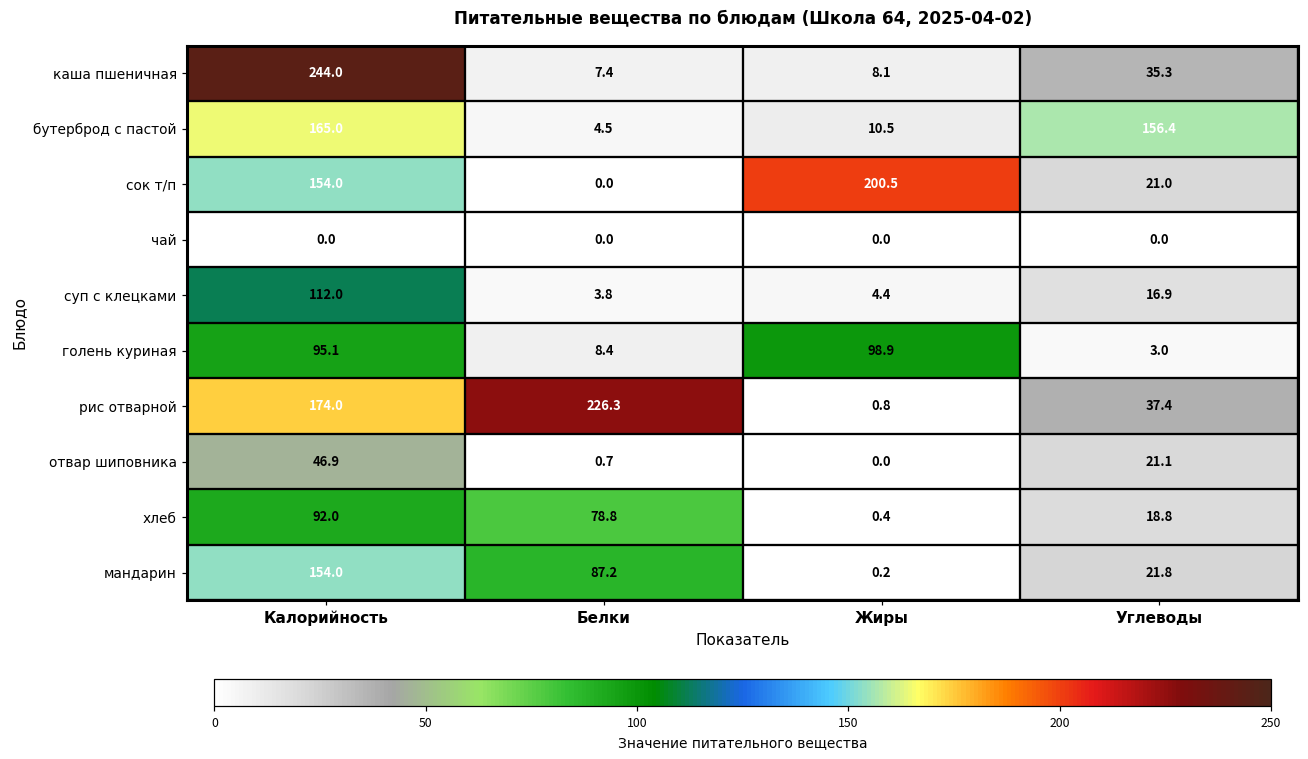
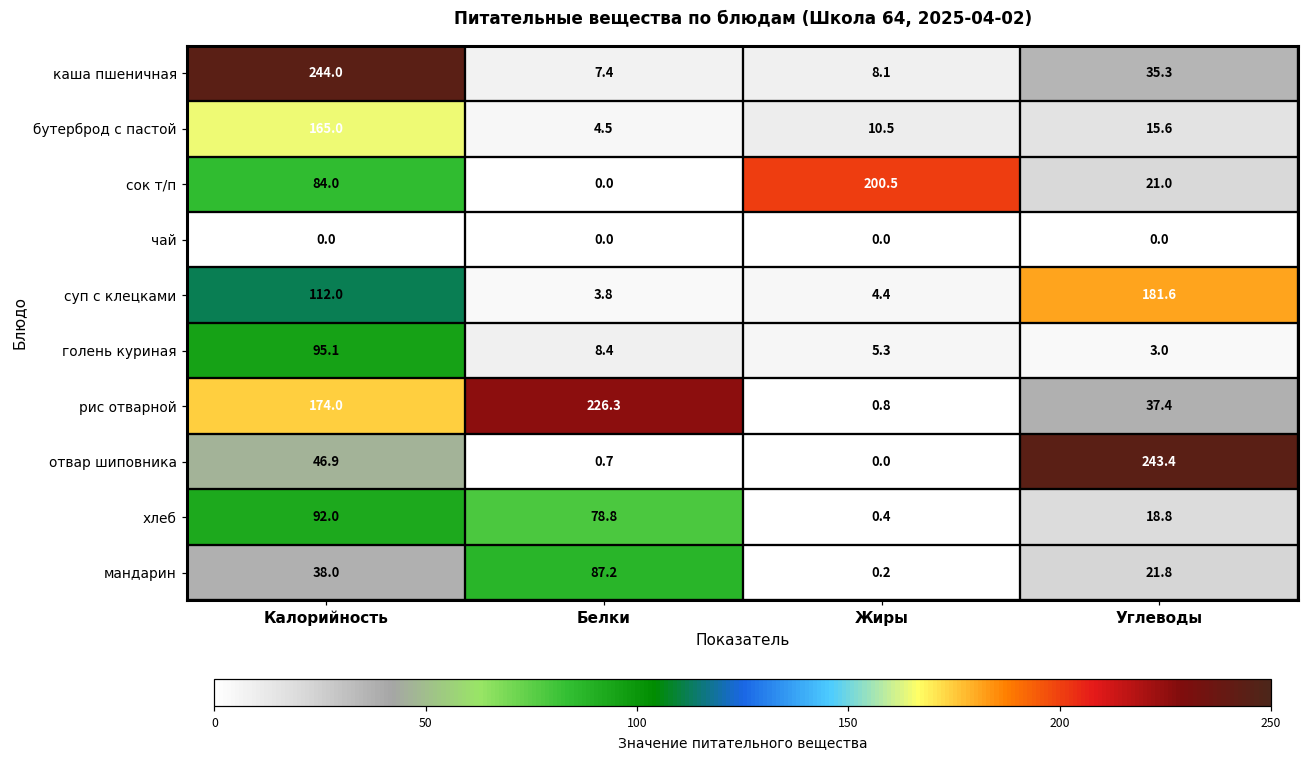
бутерброд с пастой, Углеводы: 156.4 -> 15.6
сок т/п, Калорийность: 154.0 -> 84.0
суп с клецками, Углеводы: 16.9 -> 181.6
голень куриная, Жиры: 98.9 -> 5.3
отвар шиповника, Углеводы: 21.1 -> 243.4
мандарин, Калорийность: 154.0 -> 38.0
